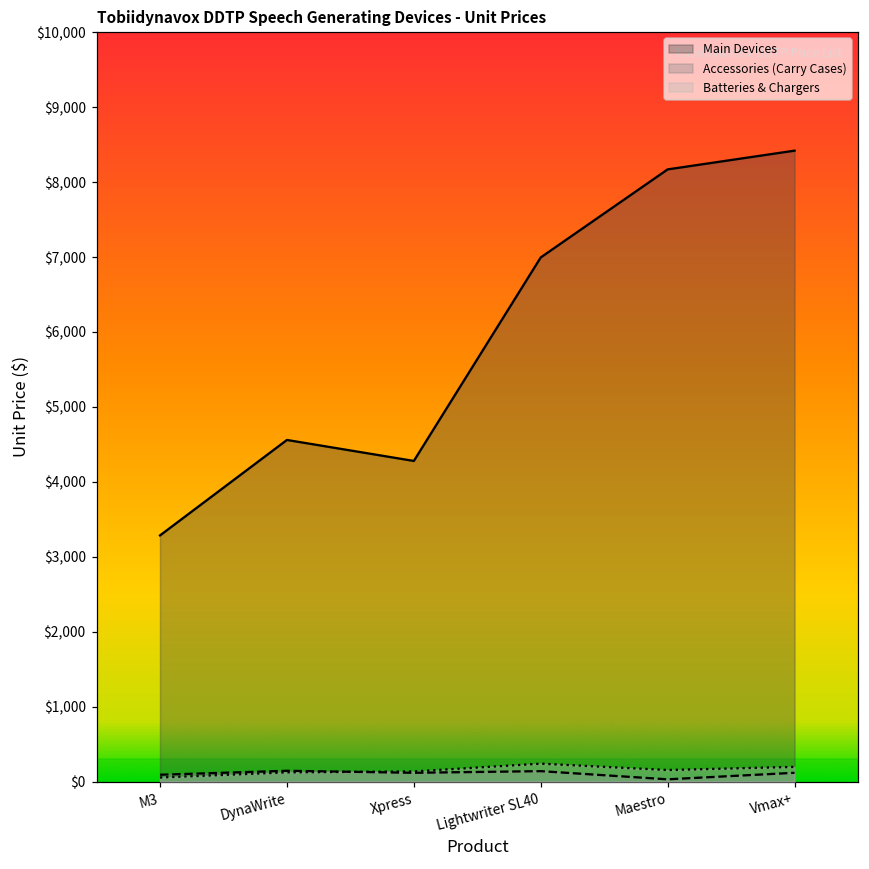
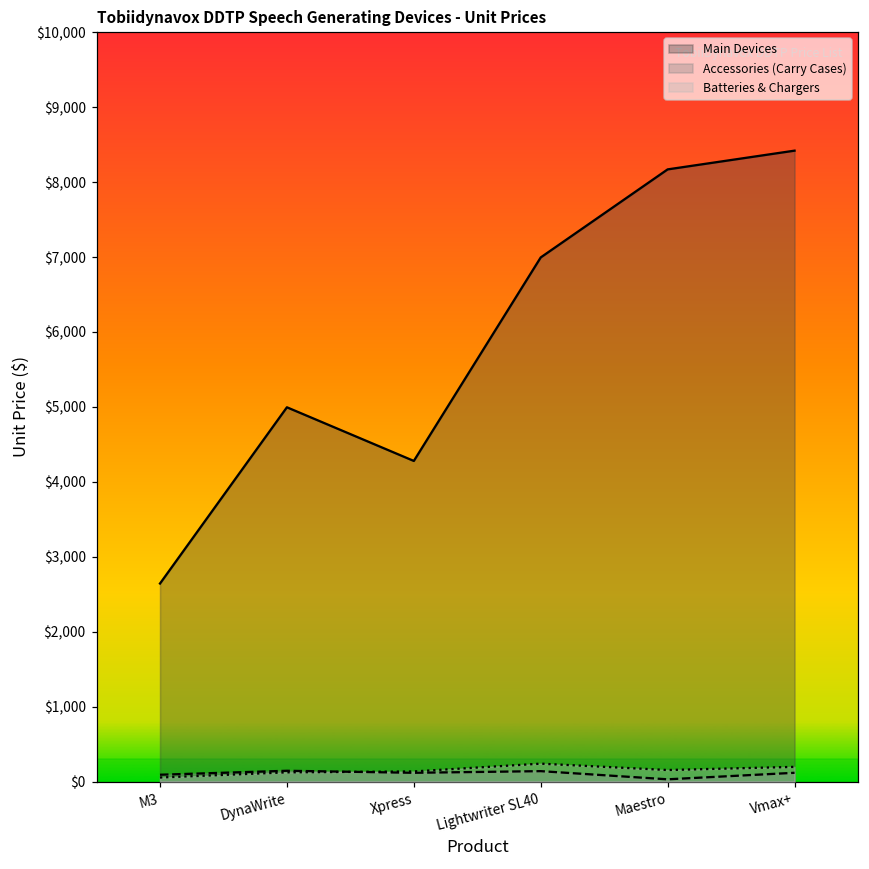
Main Devices, M3: $3,300 -> $2,600
Main Devices, DynaWrite: $4,600 -> $5,000
